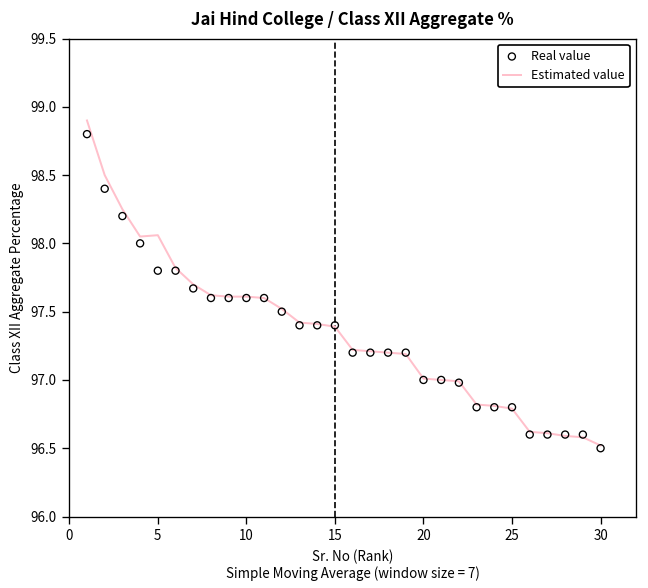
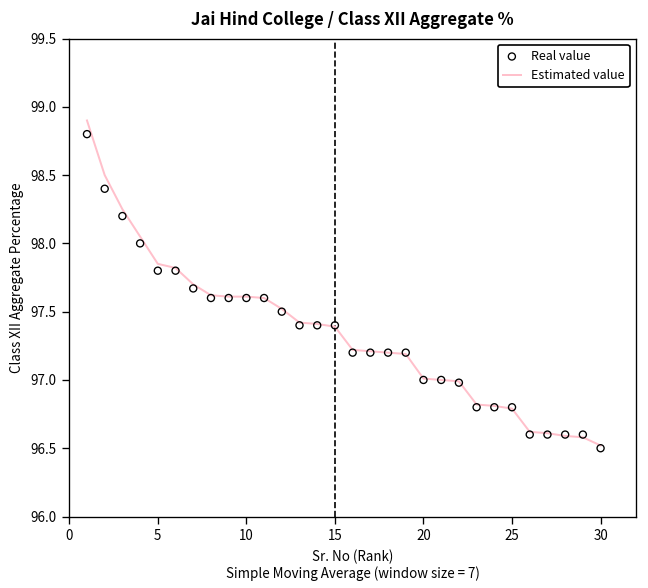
Estimated value, 5: 98.06 -> 97.85
